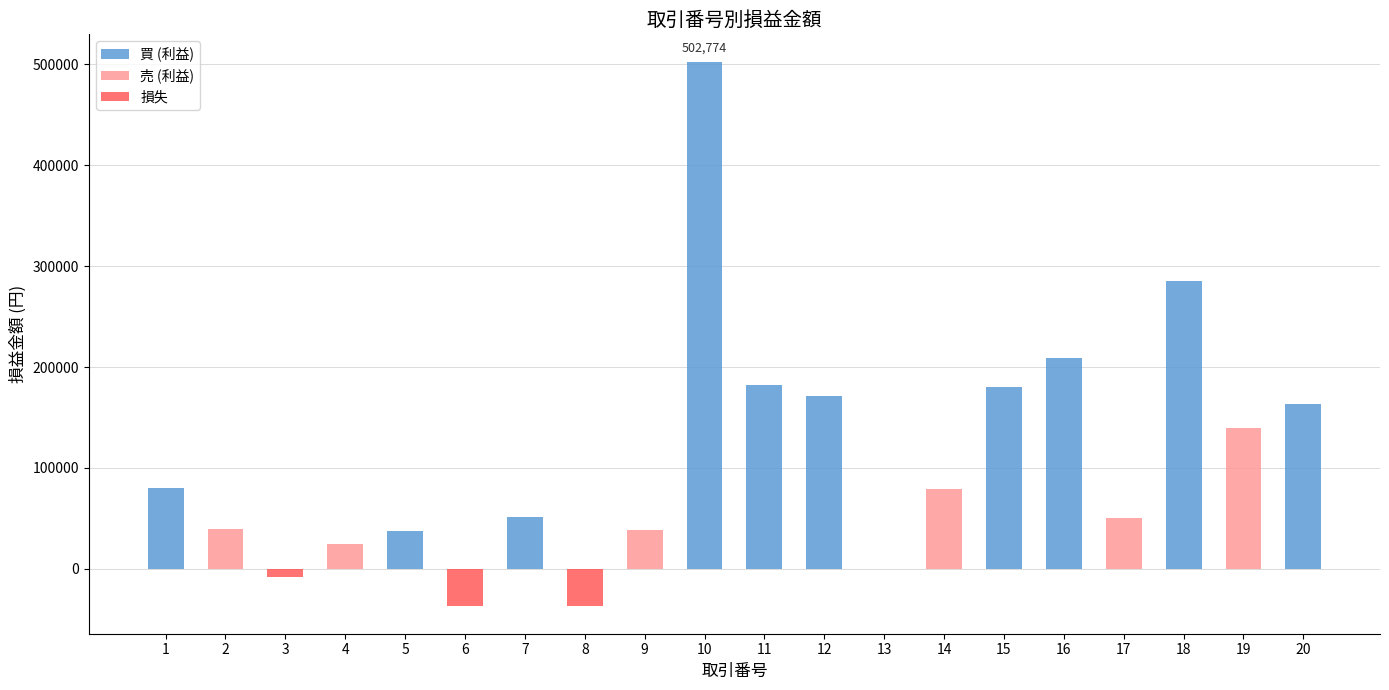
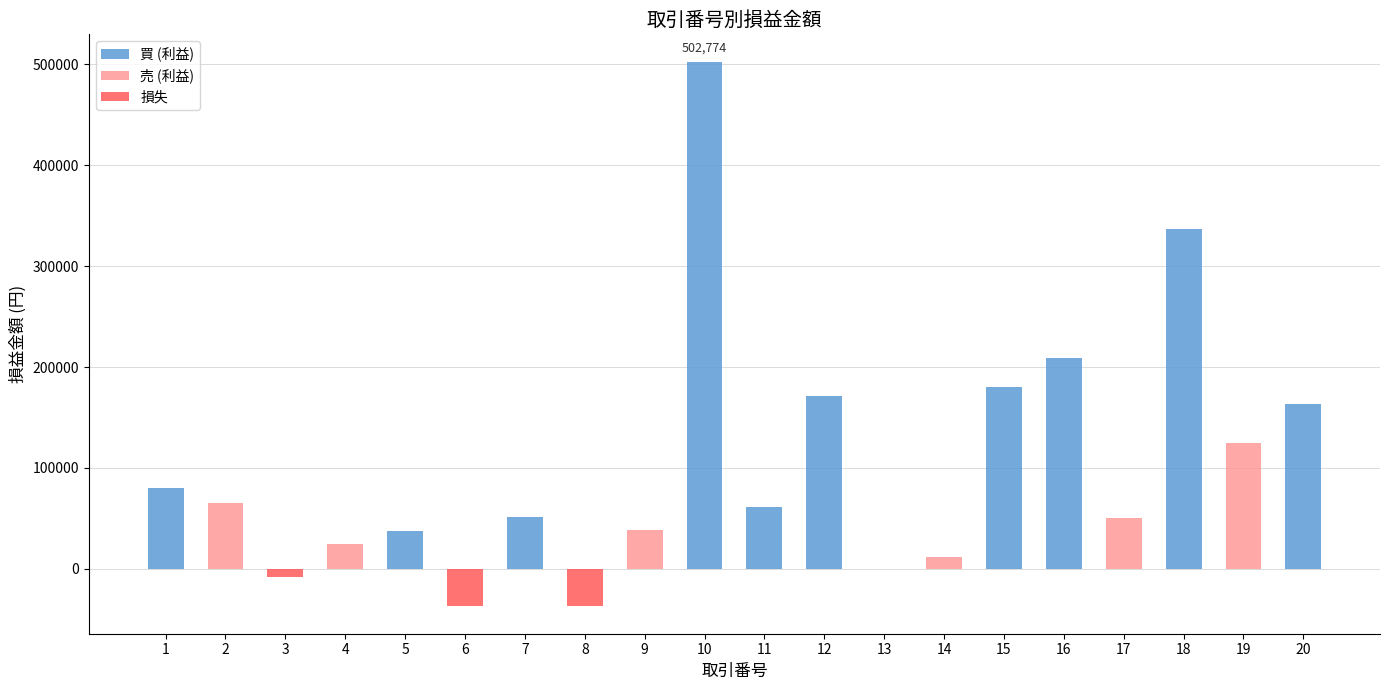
売 (利益), 2: 40000 -> 65000
買 (利益), 11: 182000 -> 61000
売 (利益), 14: 79000 -> 11000
買 (利益), 18: 285000 -> 337000
売 (利益), 19: 140000 -> 125000
